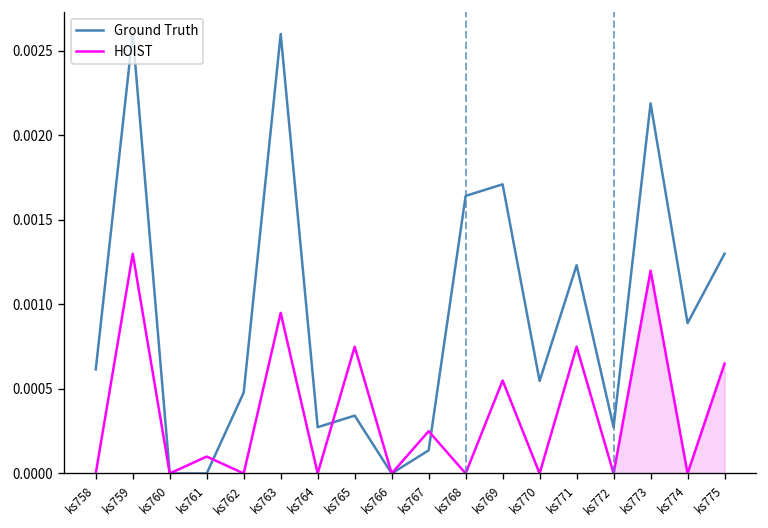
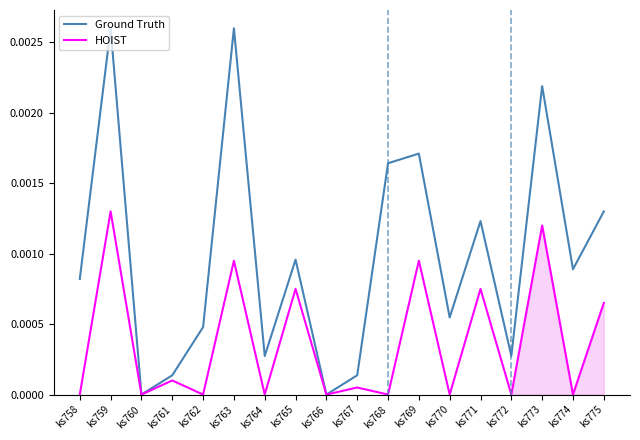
Ground Truth, ks758: 0.00062 -> 0.00082
Ground Truth, ks761: 0.00000 -> 0.00014
Ground Truth, ks765: 0.00034 -> 0.00096
HOIST, ks767: 0.00025 -> 0.00005
HOIST, ks769: 0.00055 -> 0.00095
